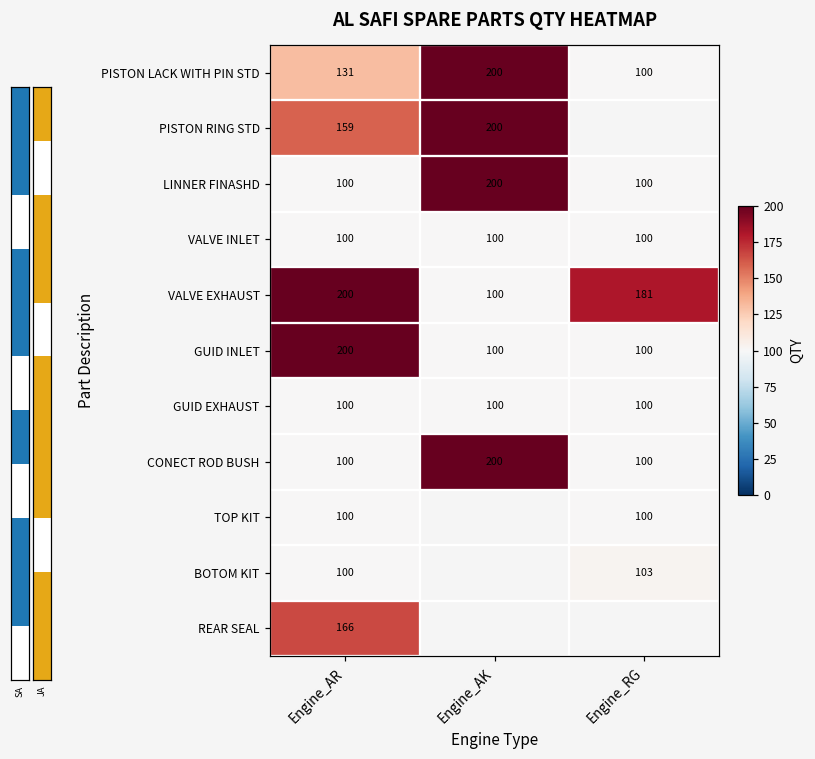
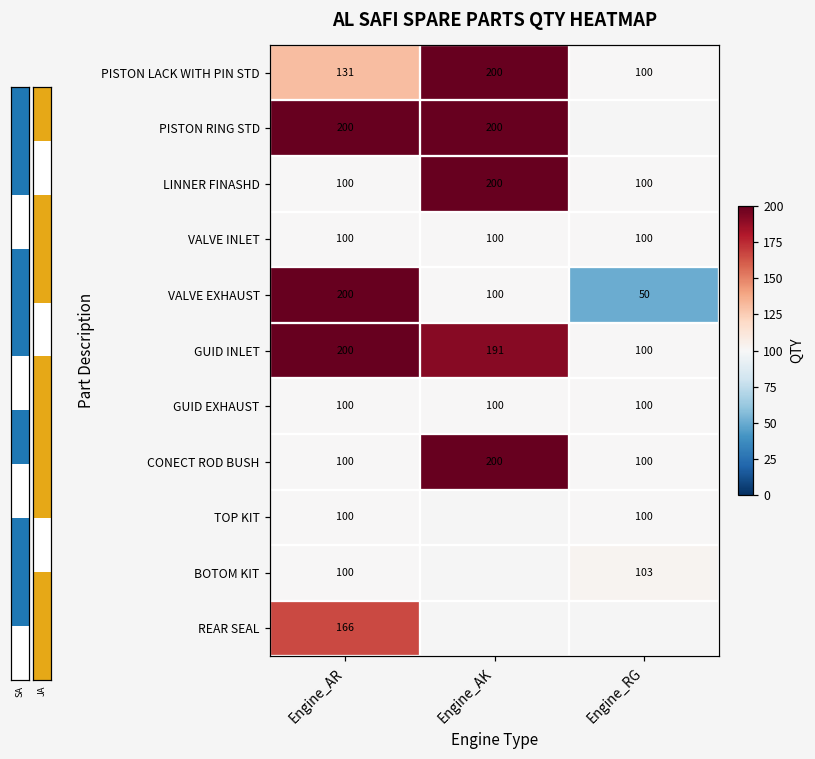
AL SAFI SPARE PARTS QTY HEATMAP, PISTON RING STD, Engine_AR: 159 -> 200
AL SAFI SPARE PARTS QTY HEATMAP, VALVE EXHAUST, Engine_RG: 181 -> 50
AL SAFI SPARE PARTS QTY HEATMAP, GUID INLET, Engine_AK: 100 -> 191
